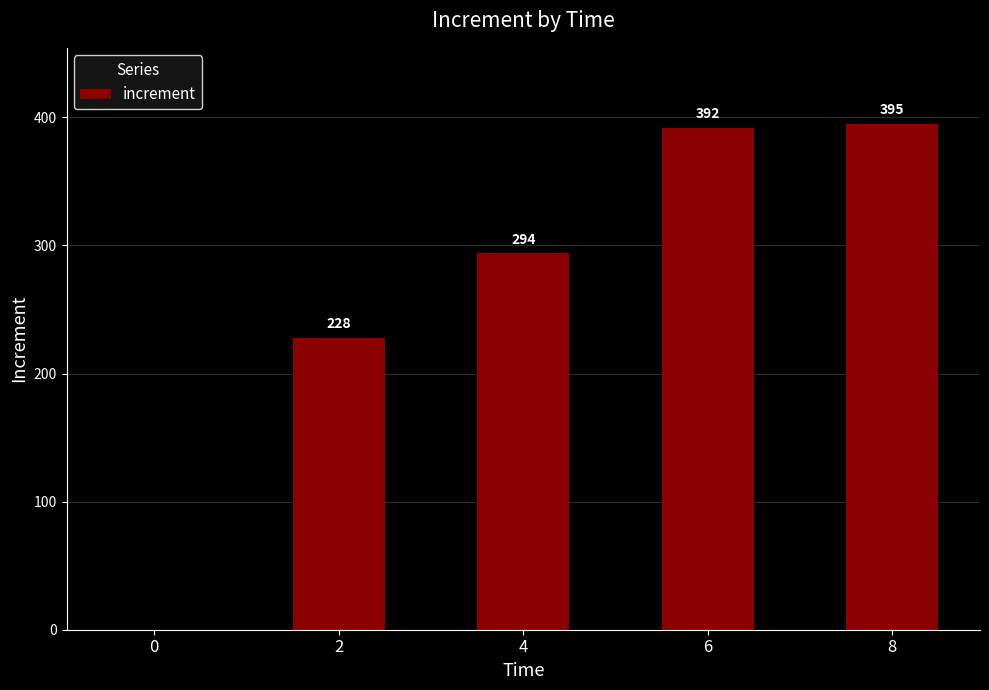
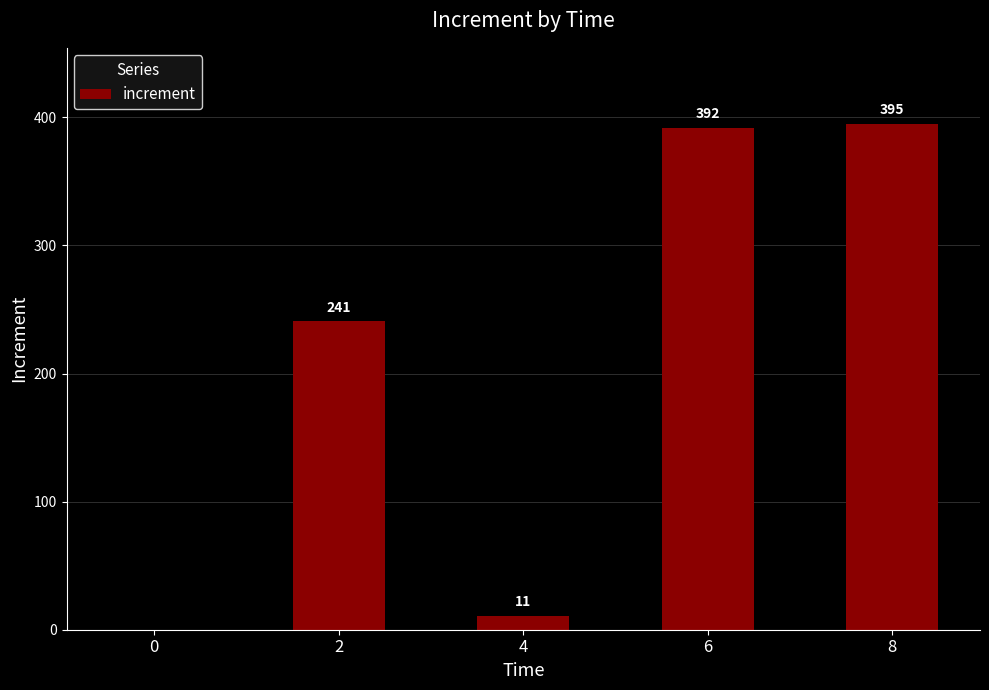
2: 228 -> 241
4: 294 -> 11
